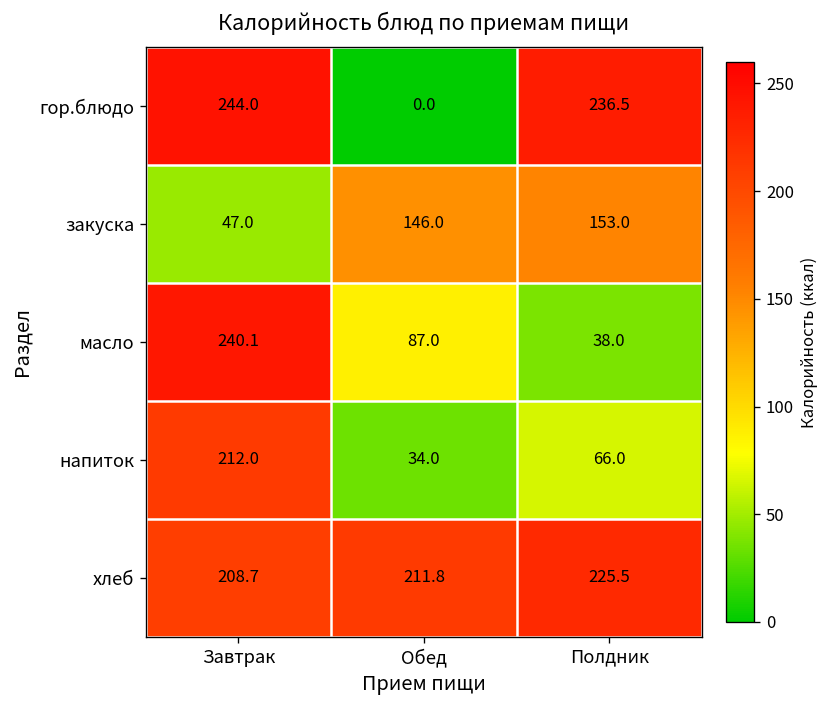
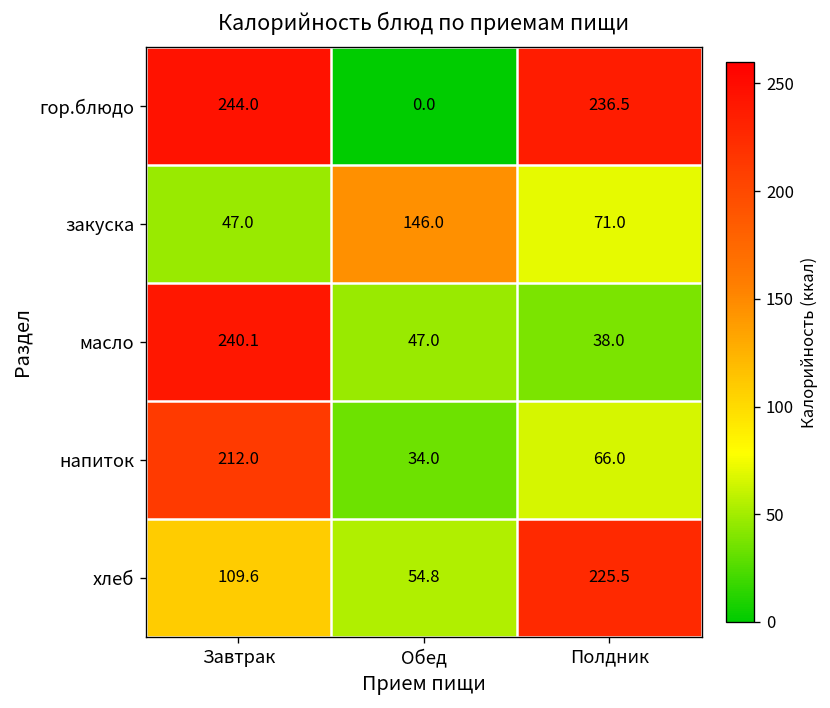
закуска, Полдник: 153.0 -> 71.0
масло, Обед: 87.0 -> 47.0
хлеб, Завтрак: 208.7 -> 109.6
хлеб, Обед: 211.8 -> 54.8
